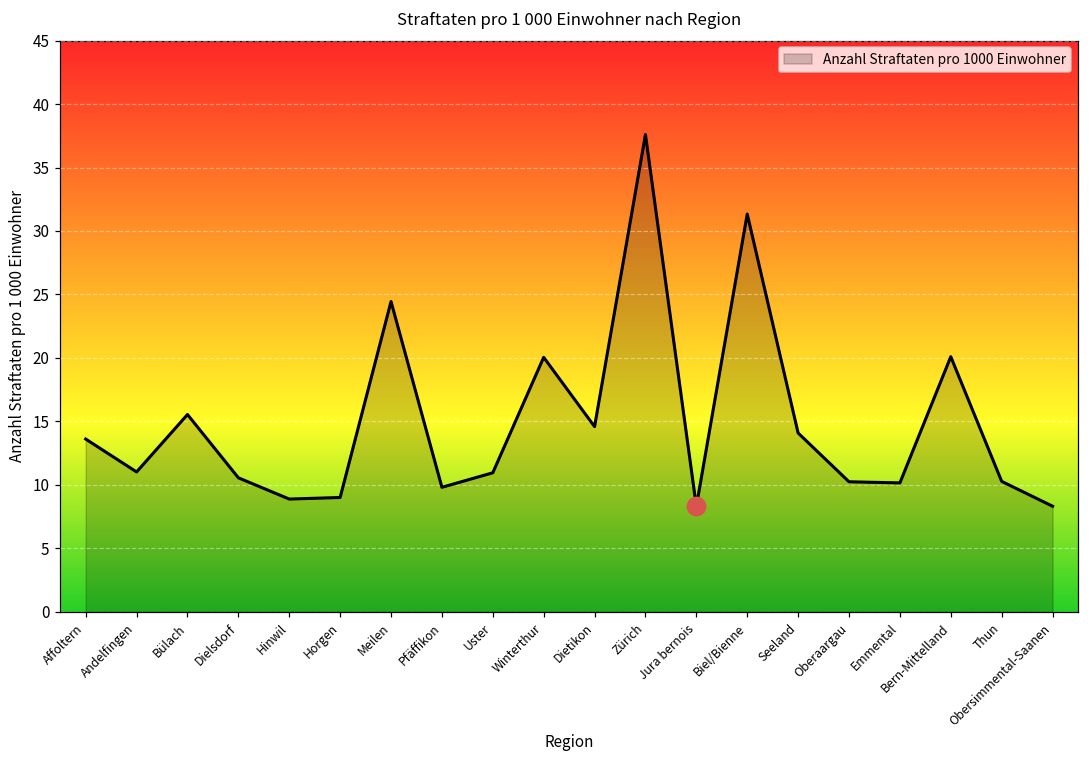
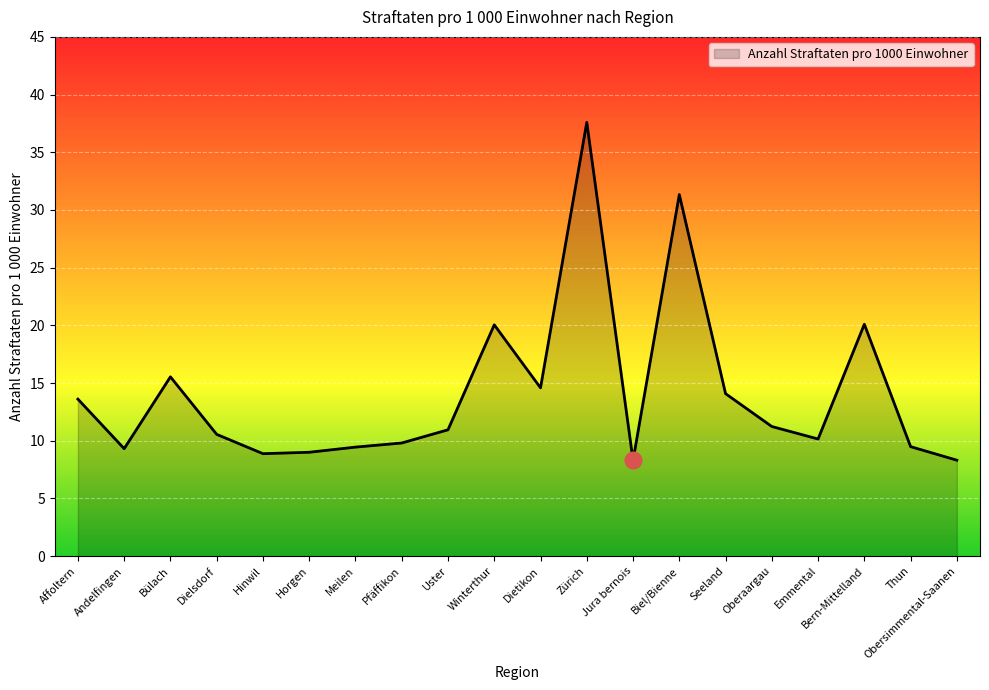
Anzahl Straftaten pro 1000 Einwohner, Andelfingen: 11.0 -> 9.3
Anzahl Straftaten pro 1000 Einwohner, Meilen: 24.4 -> 9.4
Anzahl Straftaten pro 1000 Einwohner, Oberaargau: 10.2 -> 11.2
Anzahl Straftaten pro 1000 Einwohner, Thun: 10.3 -> 9.5
